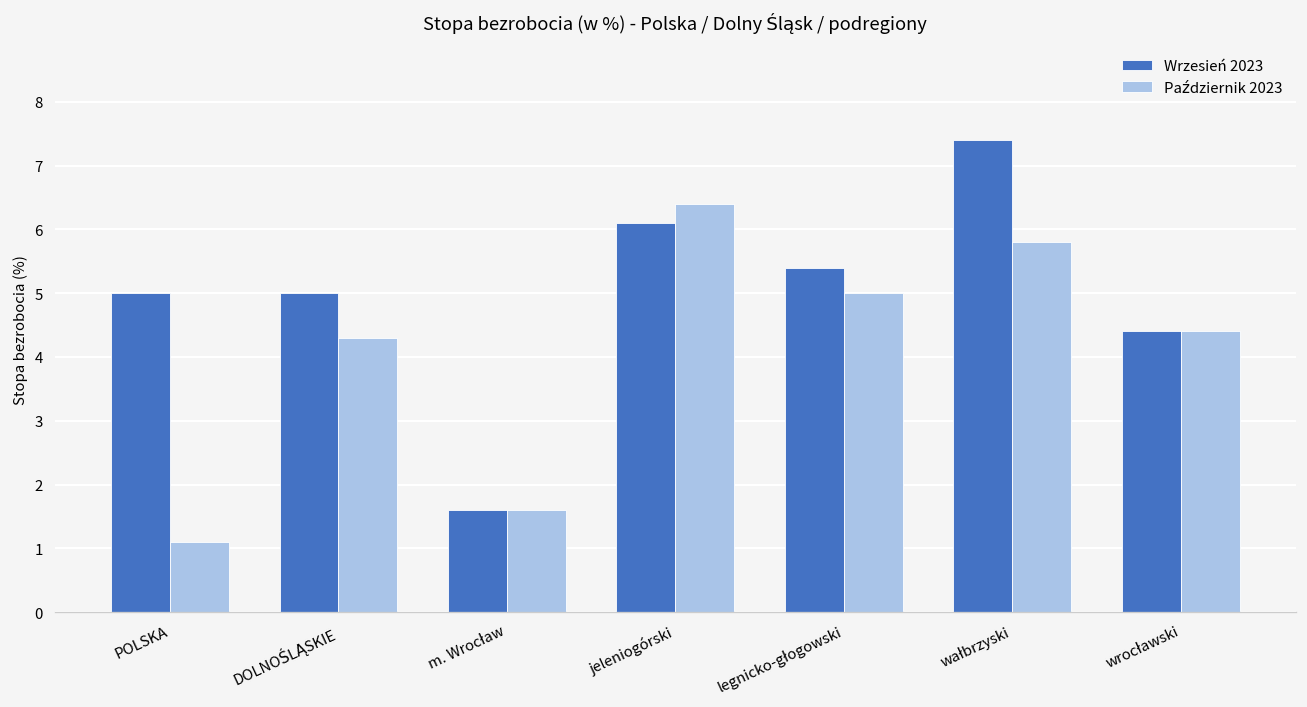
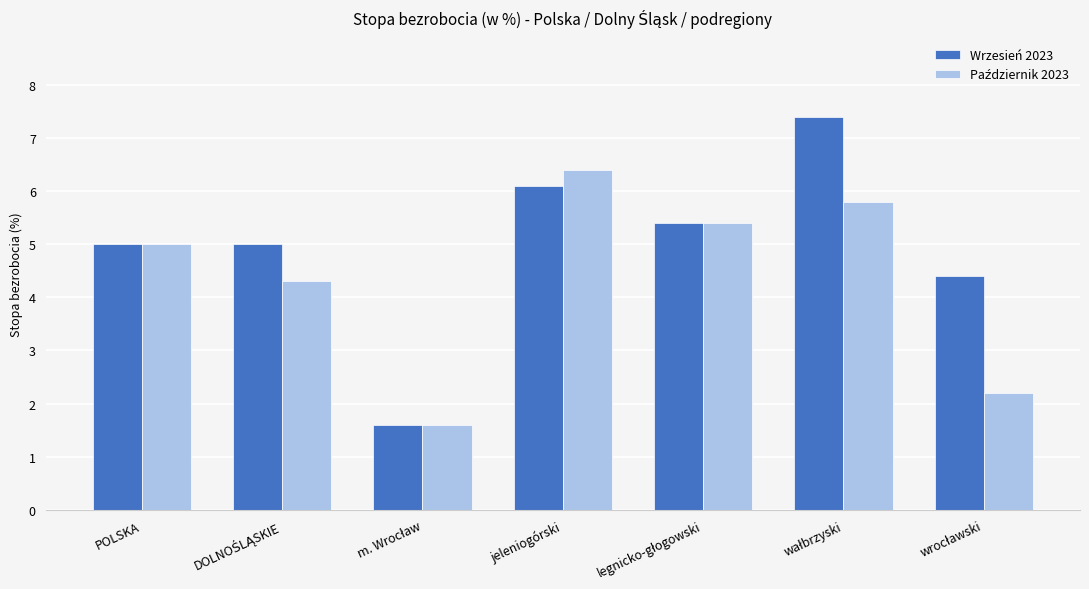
Październik 2023, POLSKA: 1.1 -> 5.0
Październik 2023, legnicko-głogowski: 5.0 -> 5.4
Październik 2023, wrocławski: 4.4 -> 2.2
